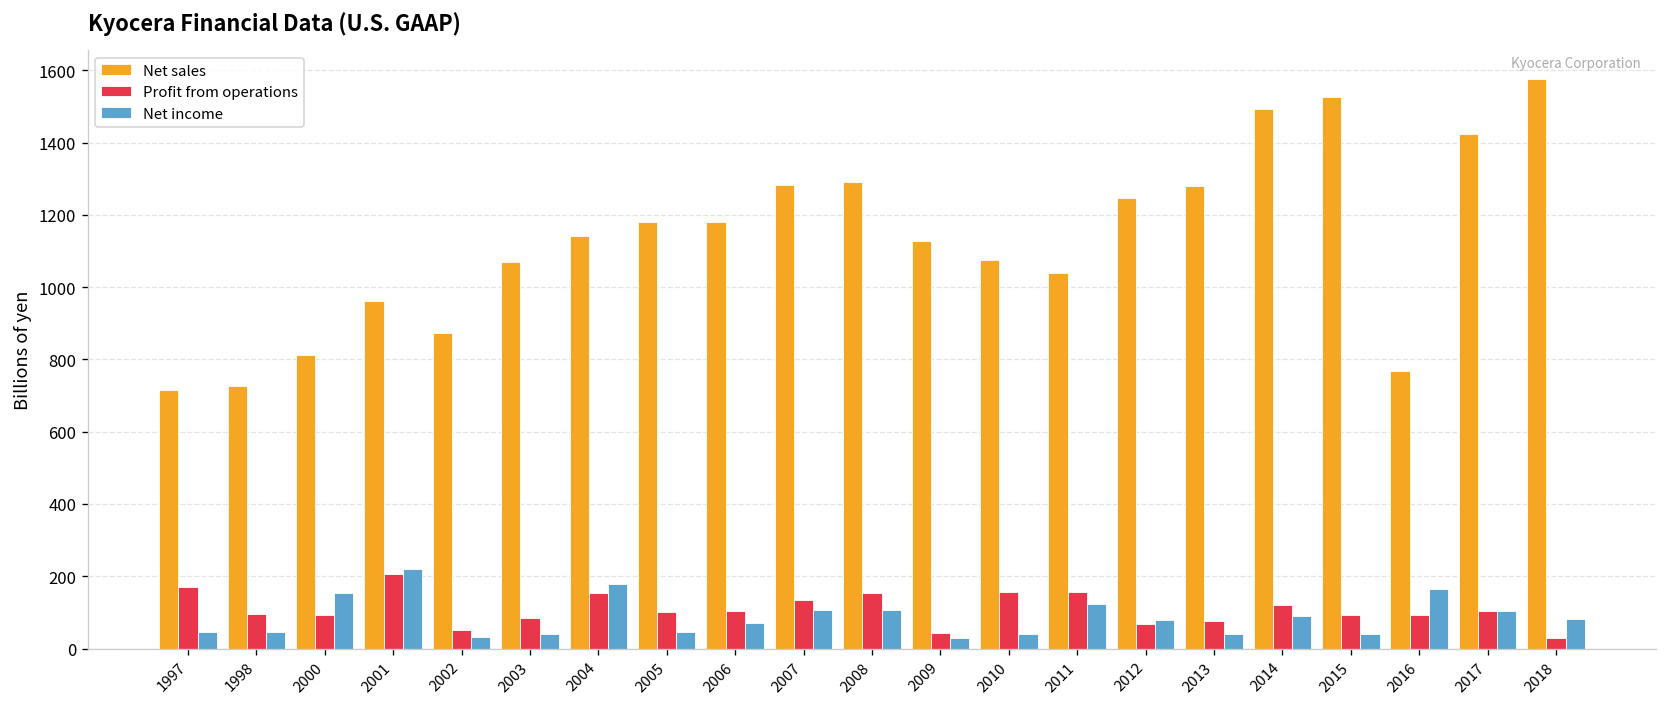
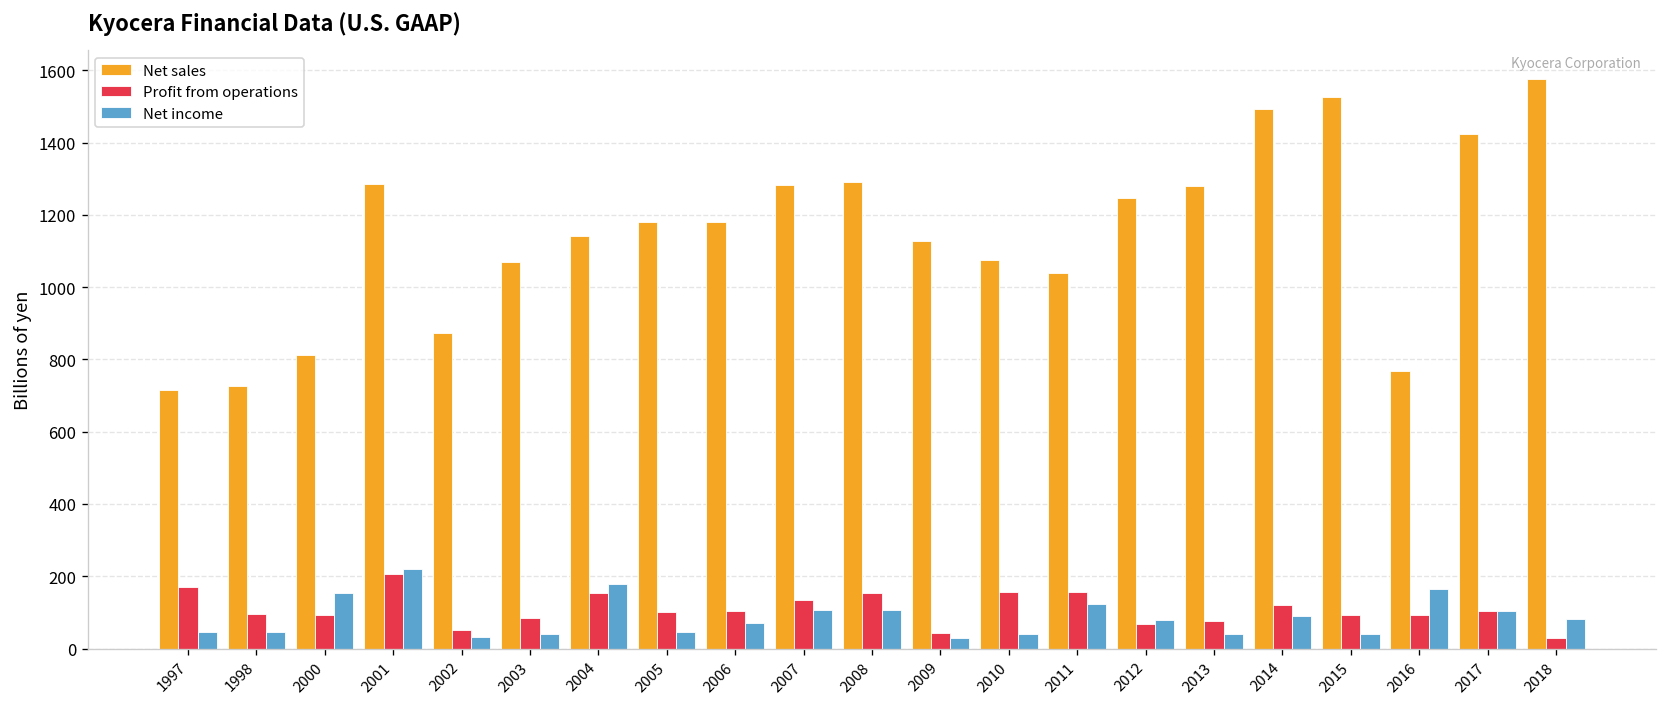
Net sales, 2001: 960 -> 1290
